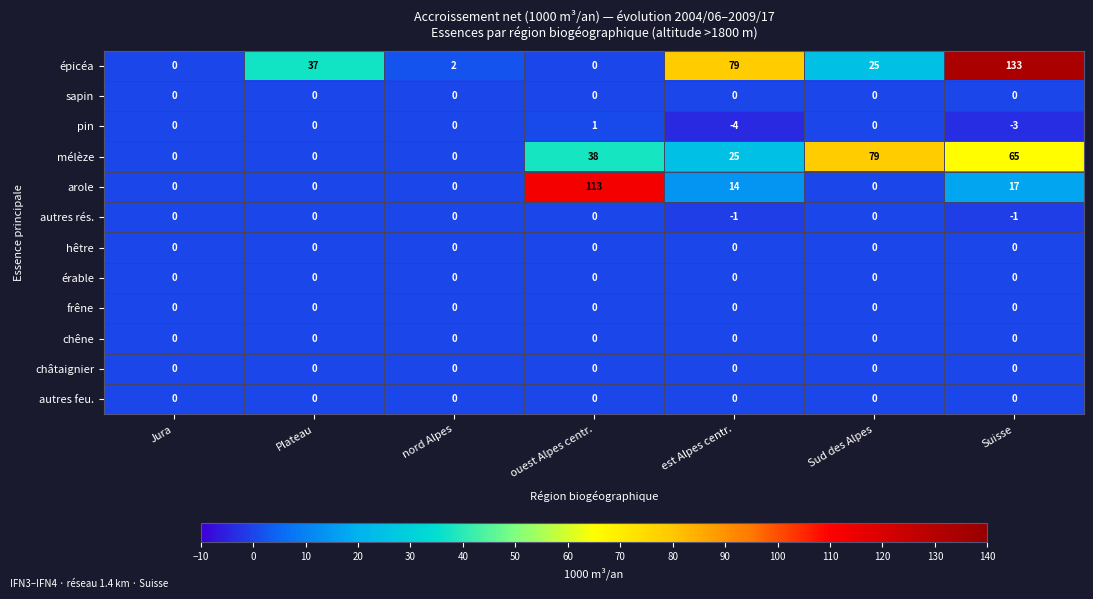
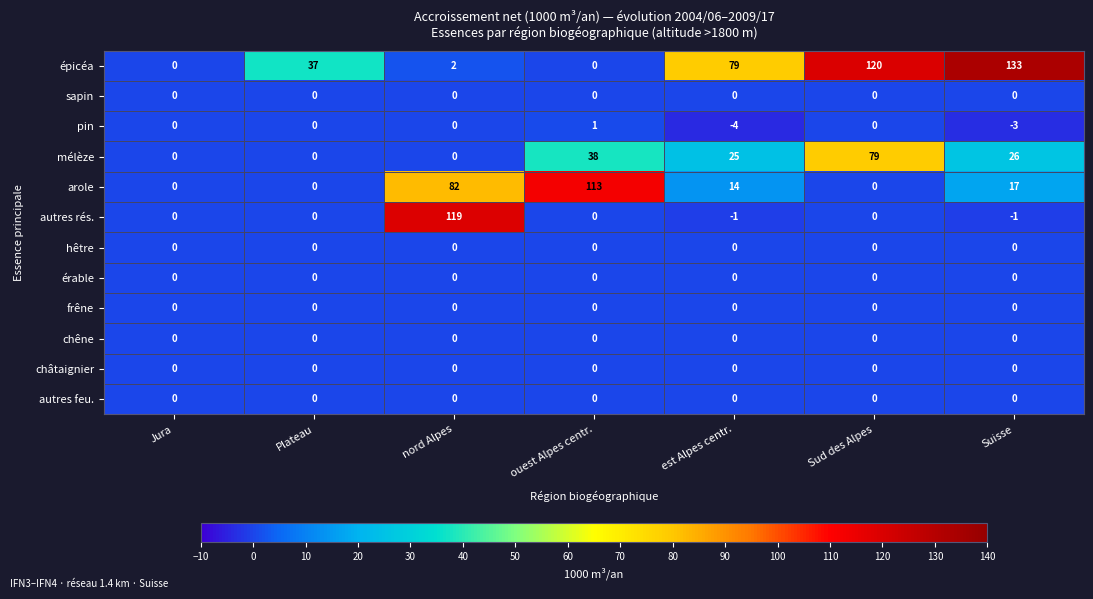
épicéa, Sud des Alpes: 25 -> 120
mélèze, Suisse: 65 -> 26
arole, nord Alpes: 0 -> 82
autres rés., nord Alpes: 0 -> 119
